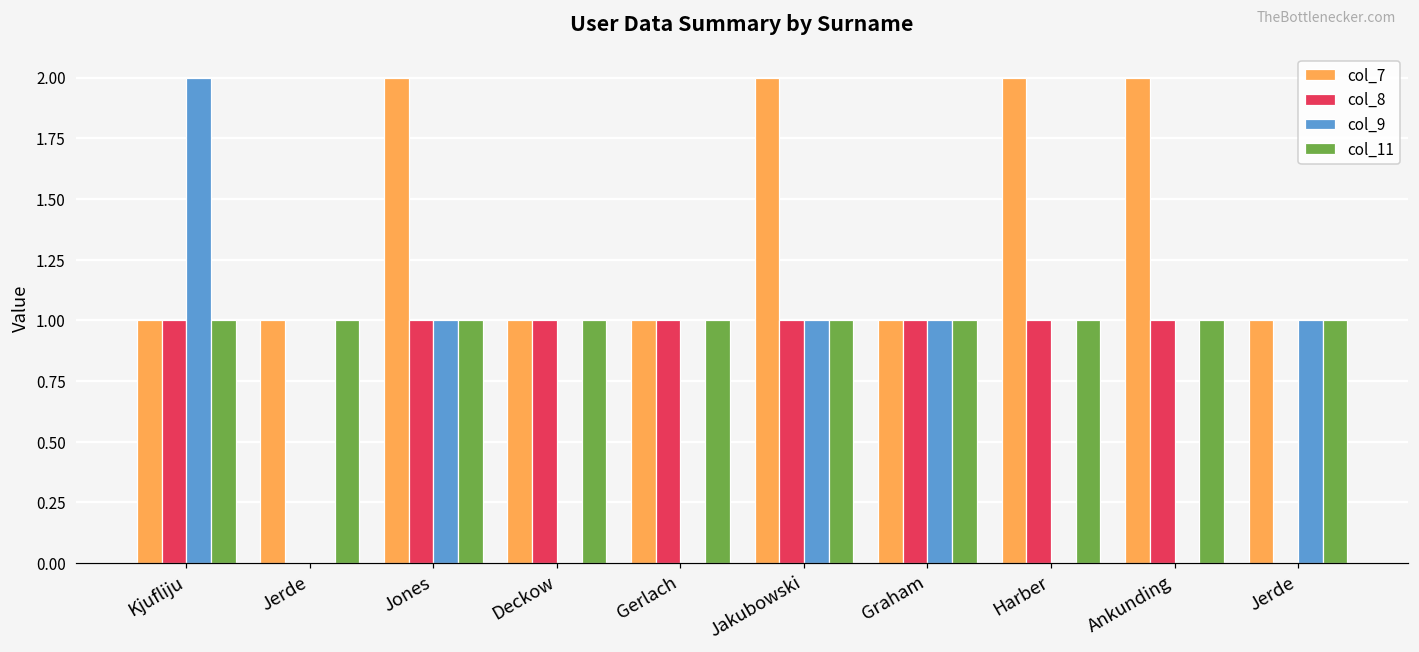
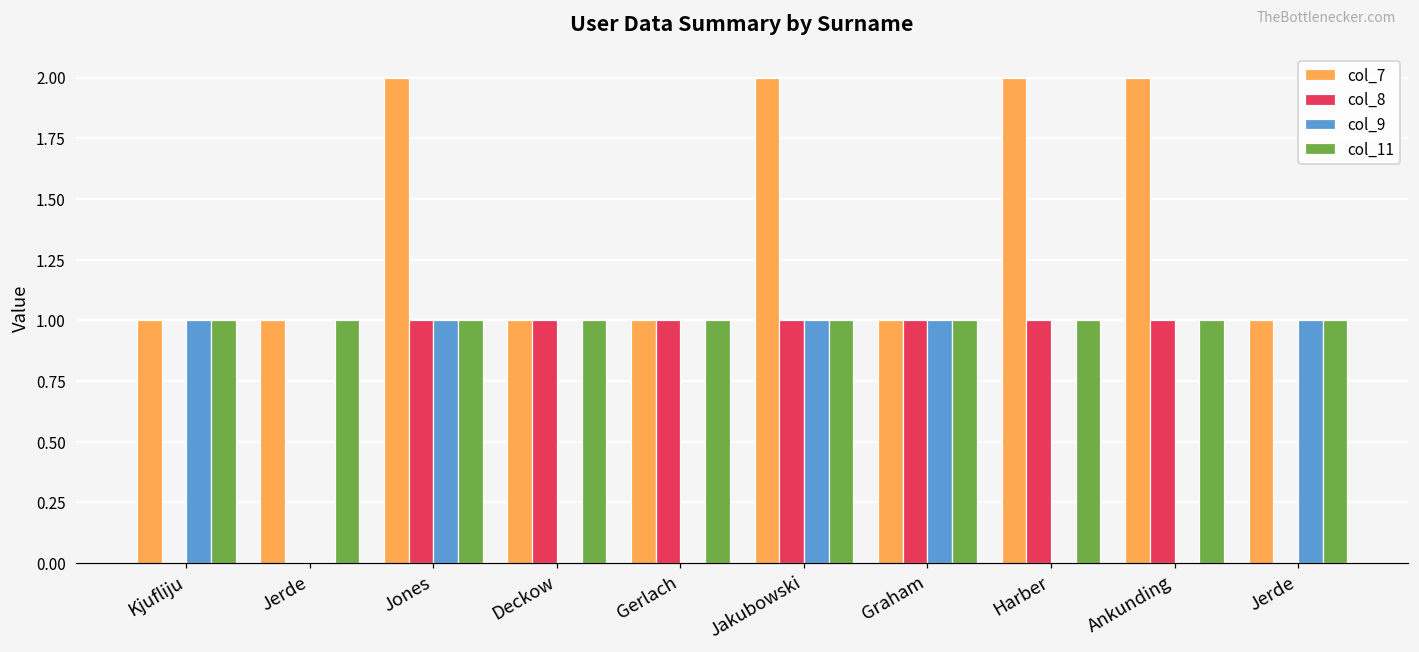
col_8, Kjufliju: 1 -> 0
col_9, Kjufliju: 2 -> 1
